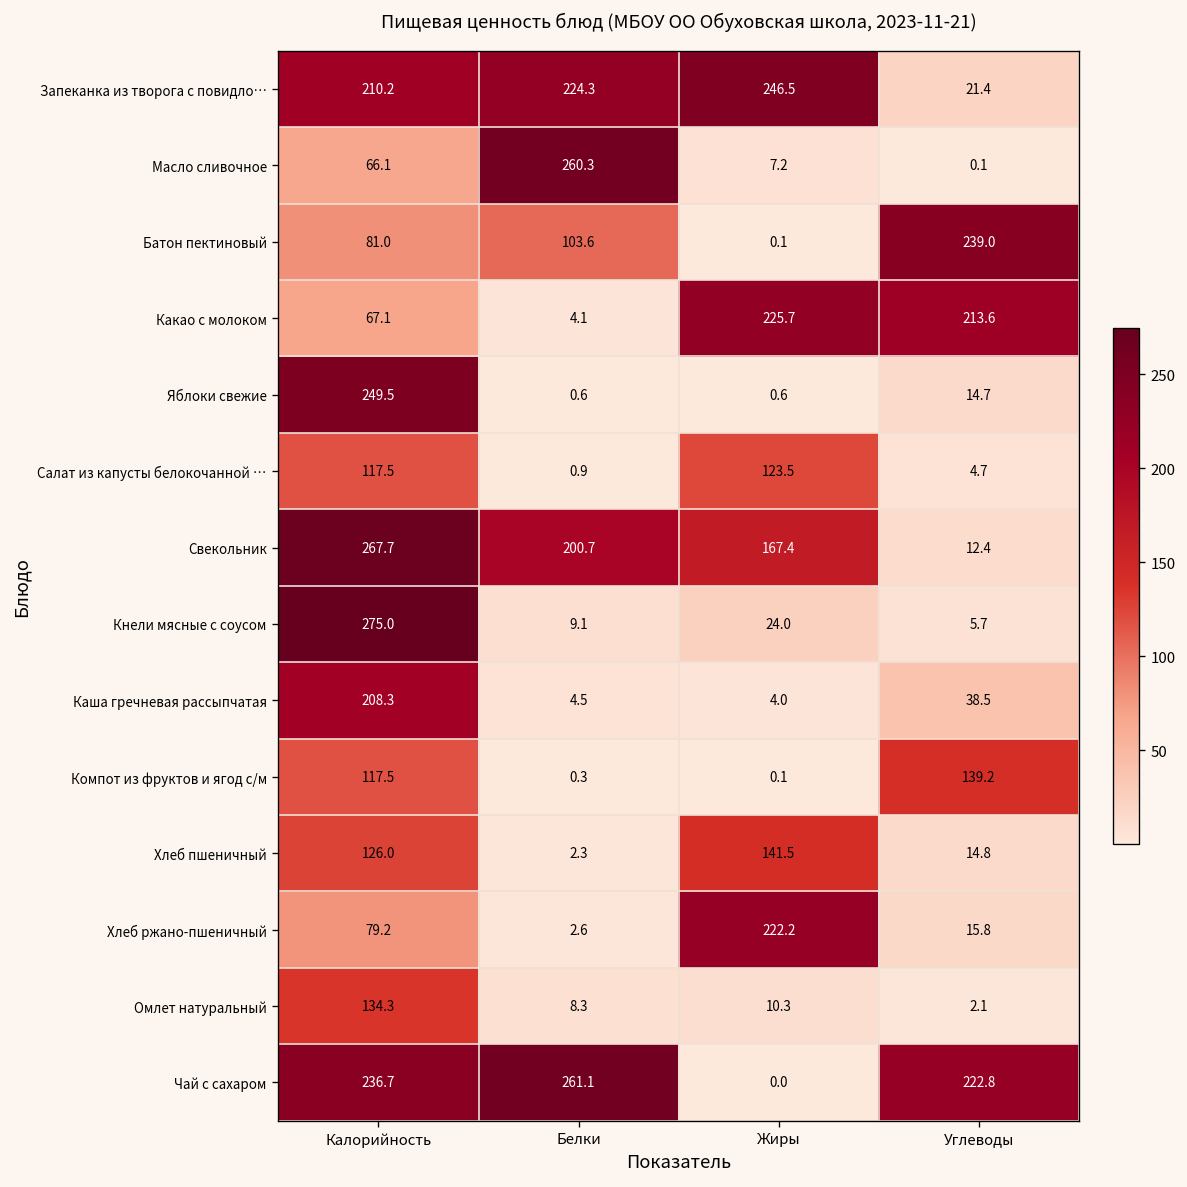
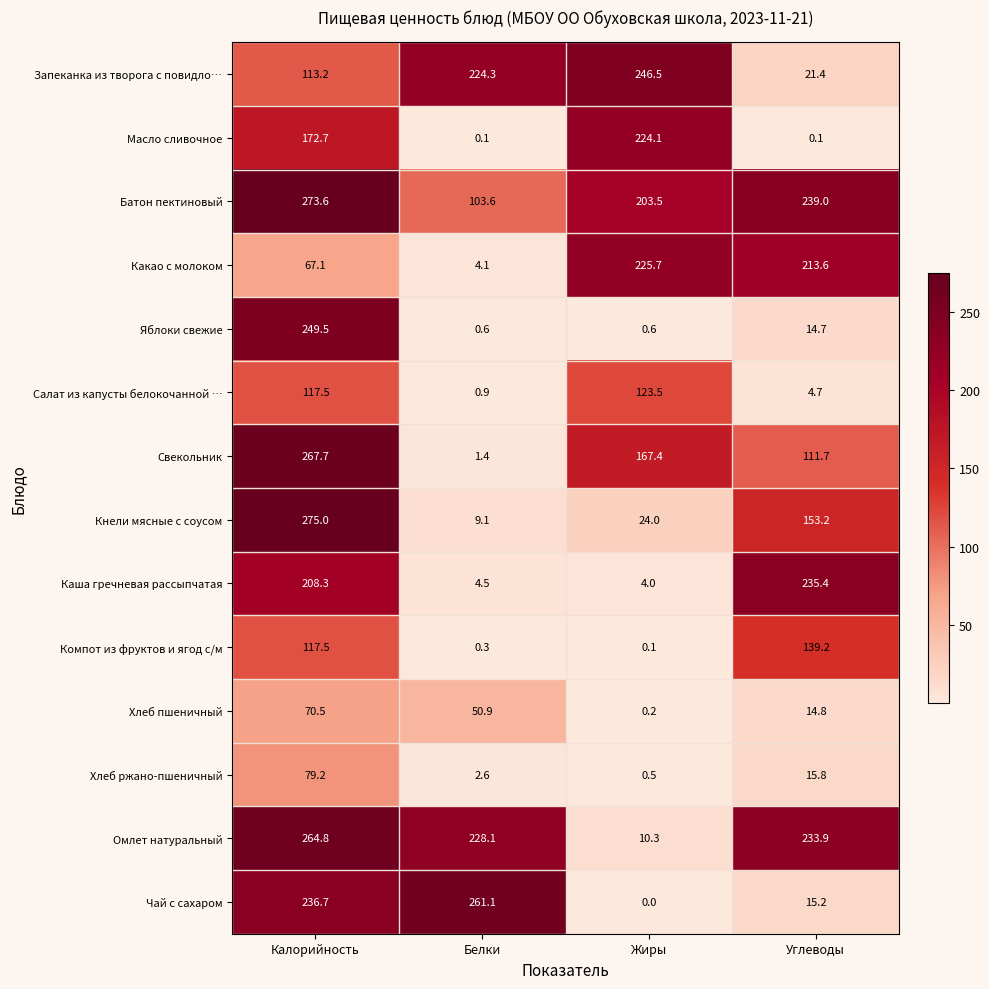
Запеканка из творога с повидло…, Калорийность: 210.2 -> 113.2
Масло сливочное, Калорийность: 66.1 -> 172.7
Масло сливочное, Белки: 260.3 -> 0.1
Масло сливочное, Жиры: 7.2 -> 224.1
Батон пектиновый, Калорийность: 81.0 -> 273.6
Батон пектиновый, Жиры: 0.1 -> 203.5
Свекольник, Белки: 200.7 -> 1.4
Свекольник, Углеводы: 12.4 -> 111.7
Кнели мясные с соусом, Углеводы: 5.7 -> 153.2
Каша гречневая рассыпчатая, Углеводы: 38.5 -> 235.4
Хлеб пшеничный, Калорийность: 126.0 -> 70.5
Хлеб пшеничный, Белки: 2.3 -> 50.9
Хлеб пшеничный, Жиры: 141.5 -> 0.2
Хлеб ржано-пшеничный, Жиры: 222.2 -> 0.5
Омлет натуральный, Калорийность: 134.3 -> 264.8
Омлет натуральный, Белки: 8.3 -> 228.1
Омлет натуральный, Углеводы: 2.1 -> 233.9
Чай с сахаром, Углеводы: 222.8 -> 15.2
